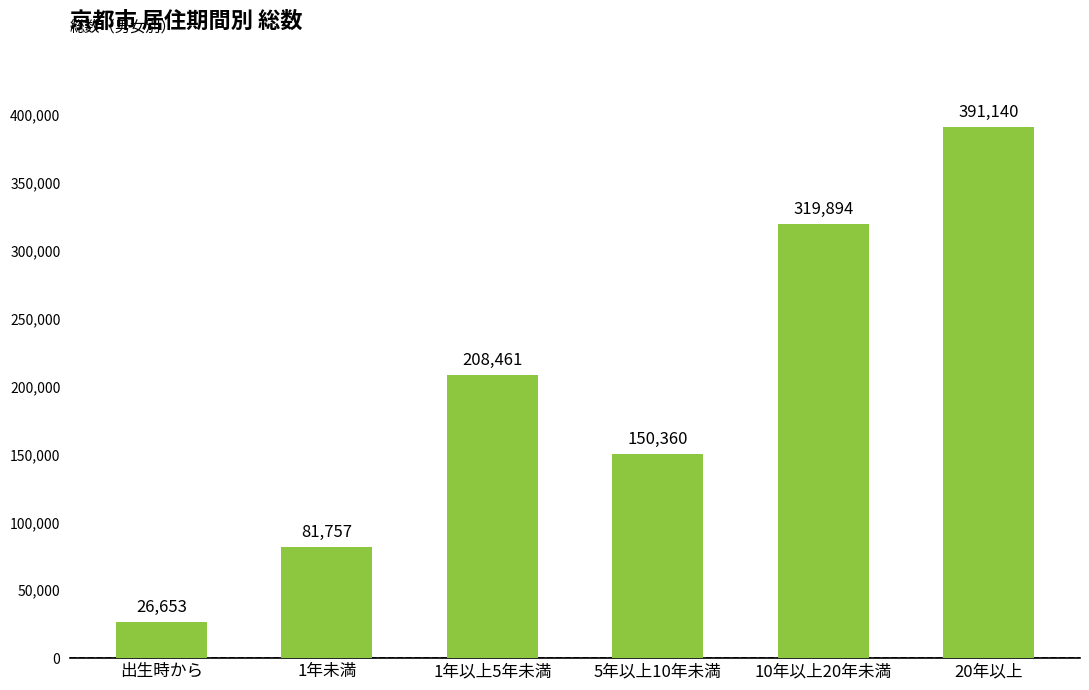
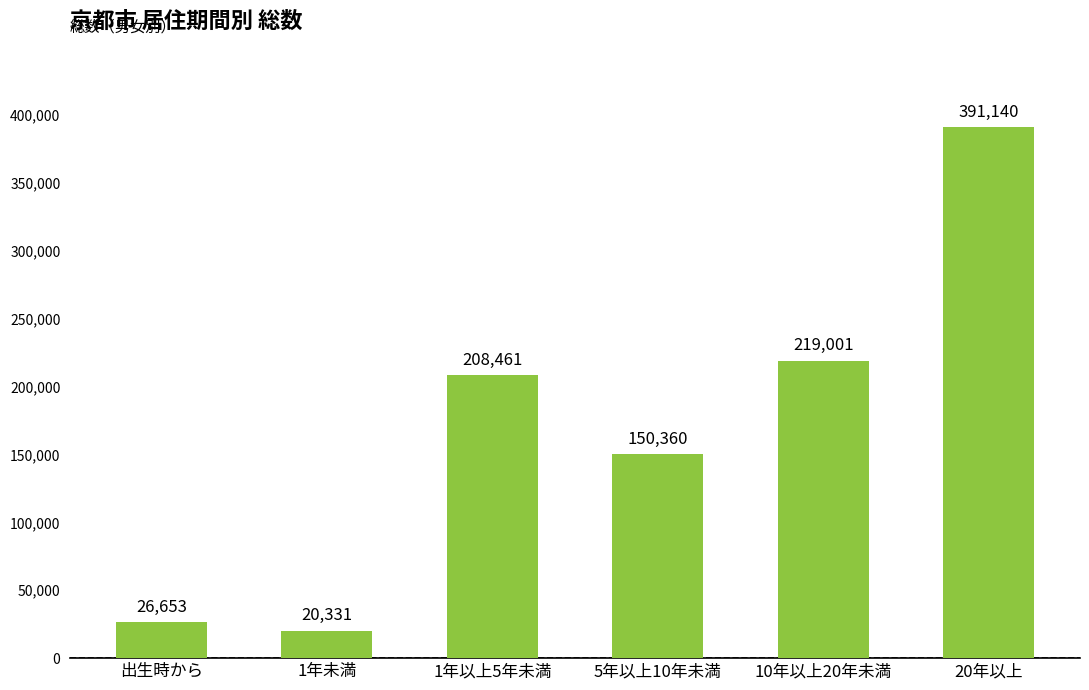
1年未満: 81,757 -> 20,331
10年以上20年未満: 319,894 -> 219,001
